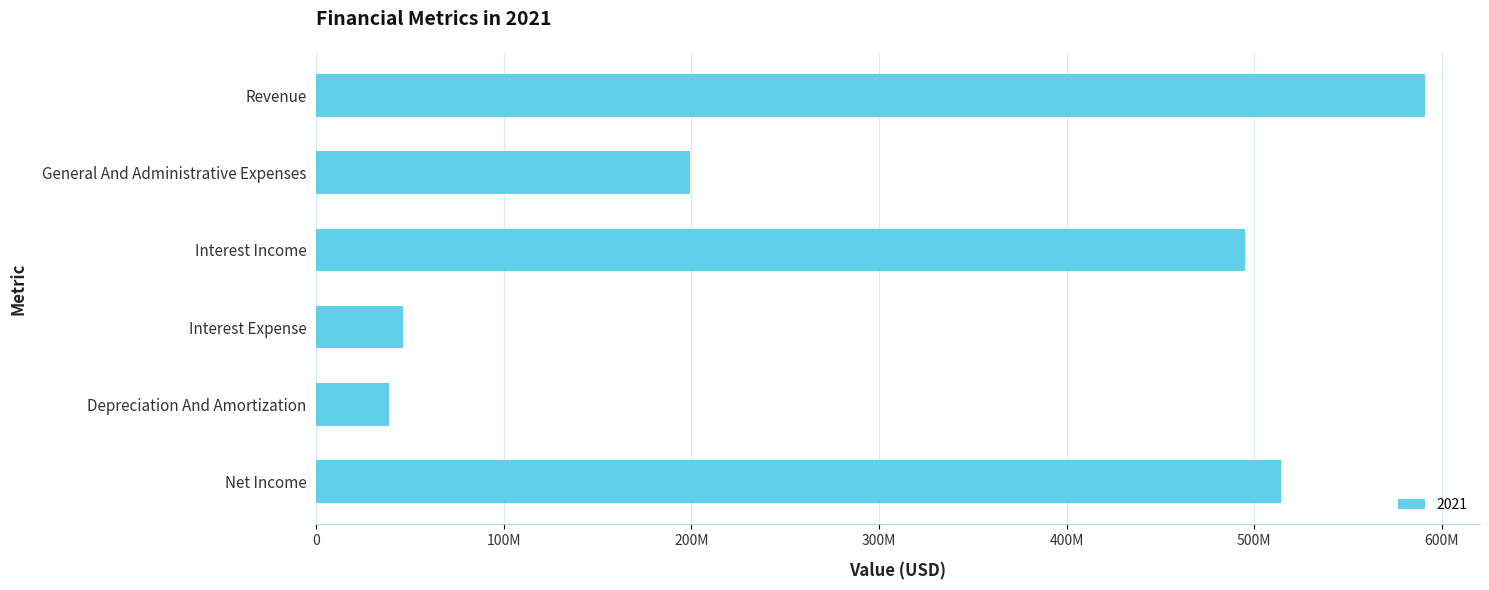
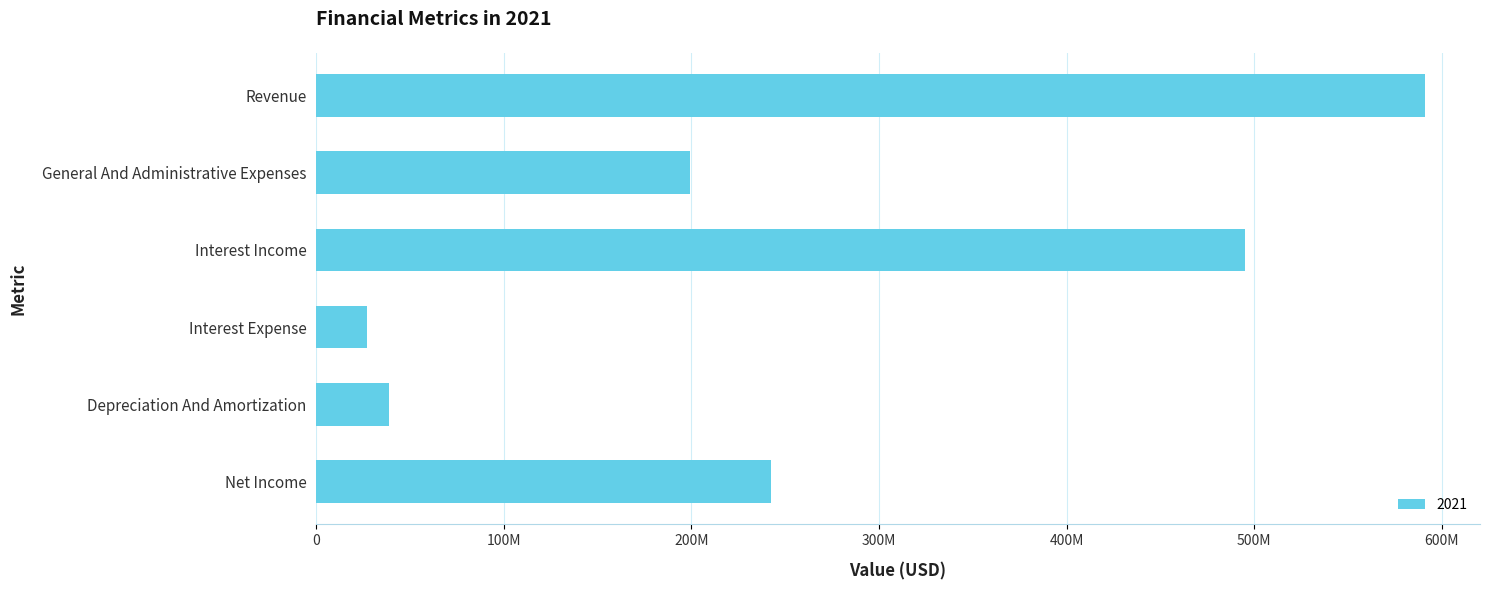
Interest Expense: 46000000 -> 27000000
Net Income: 514000000 -> 242000000
